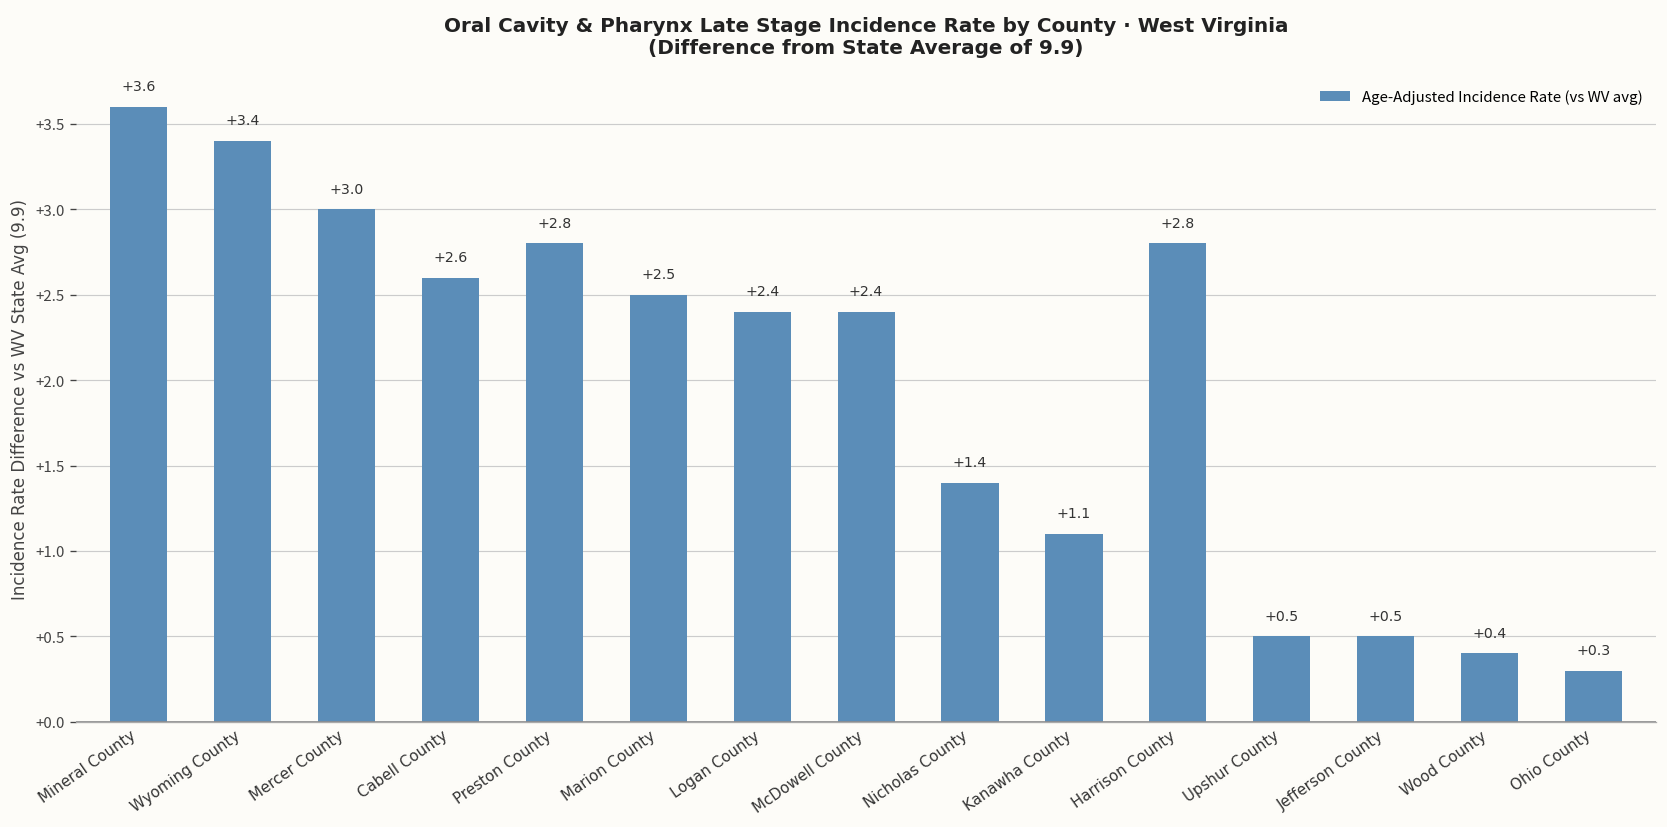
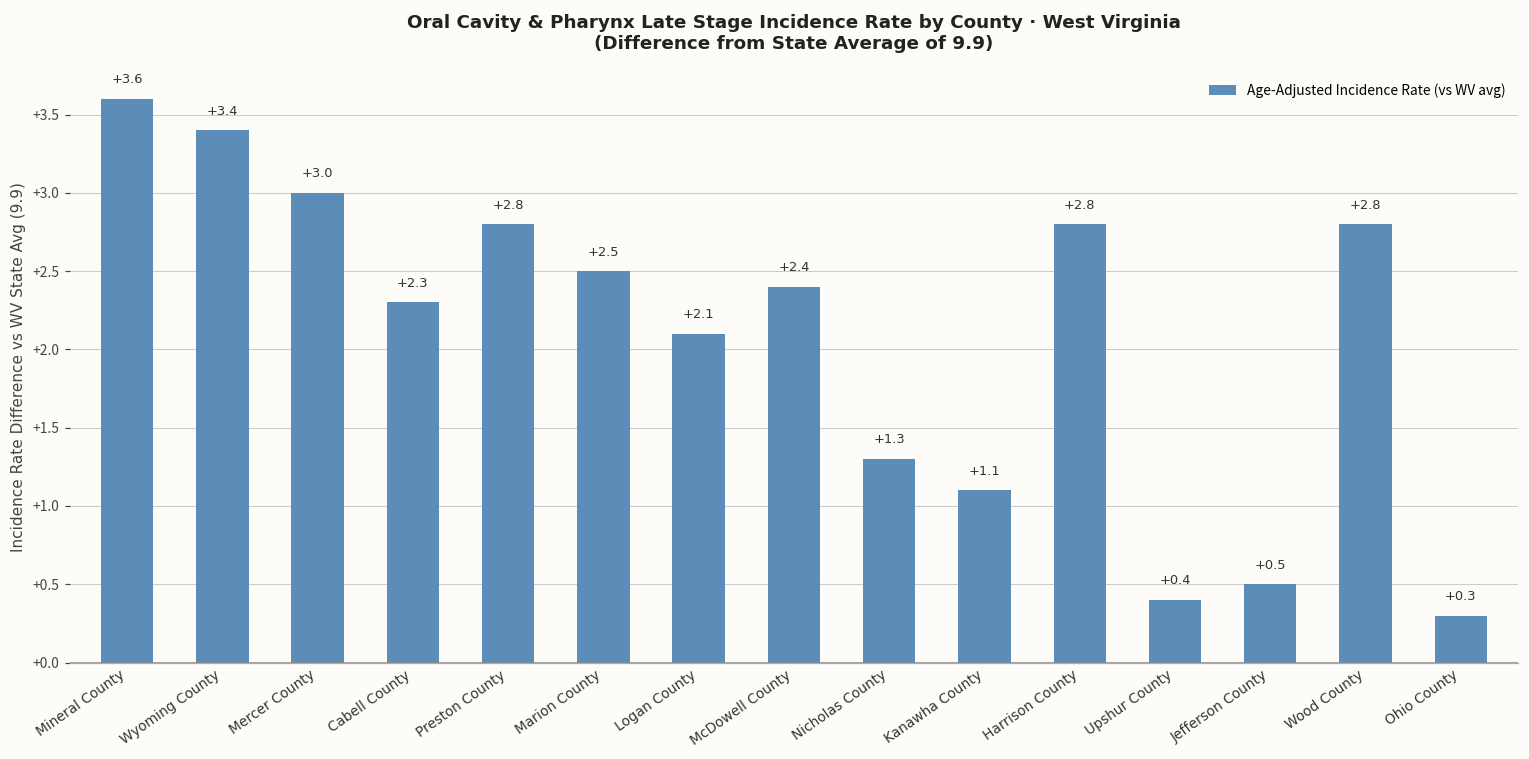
Cabell County: +2.6 -> +2.3
Logan County: +2.4 -> +2.1
Nicholas County: +1.4 -> +1.3
Upshur County: +0.5 -> +0.4
Wood County: +0.4 -> +2.8
